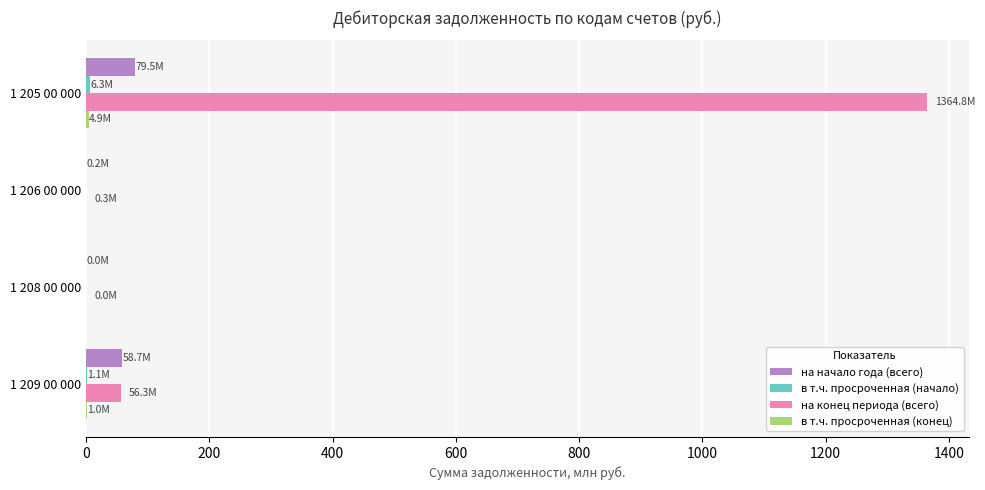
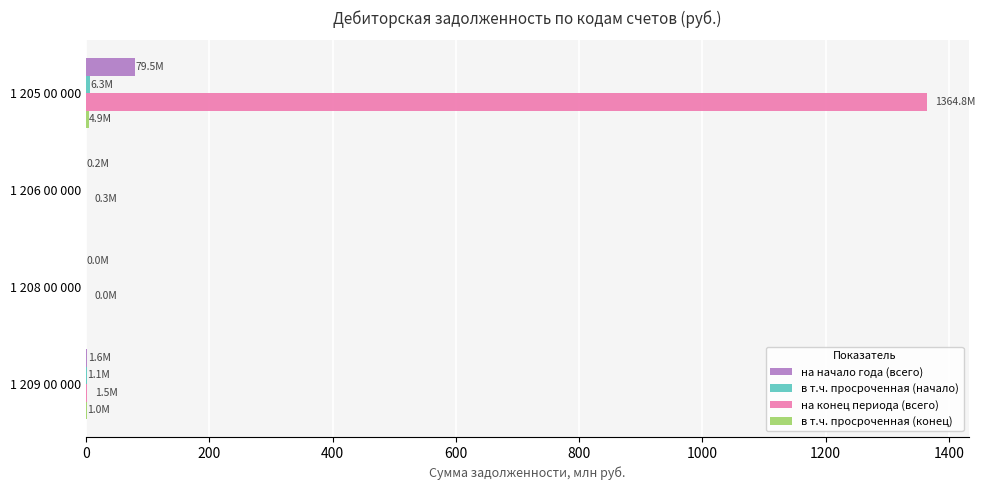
на начало года (всего), 1 209 00 000: 58.7M -> 1.6M
на конец периода (всего), 1 209 00 000: 56.3M -> 1.5M
